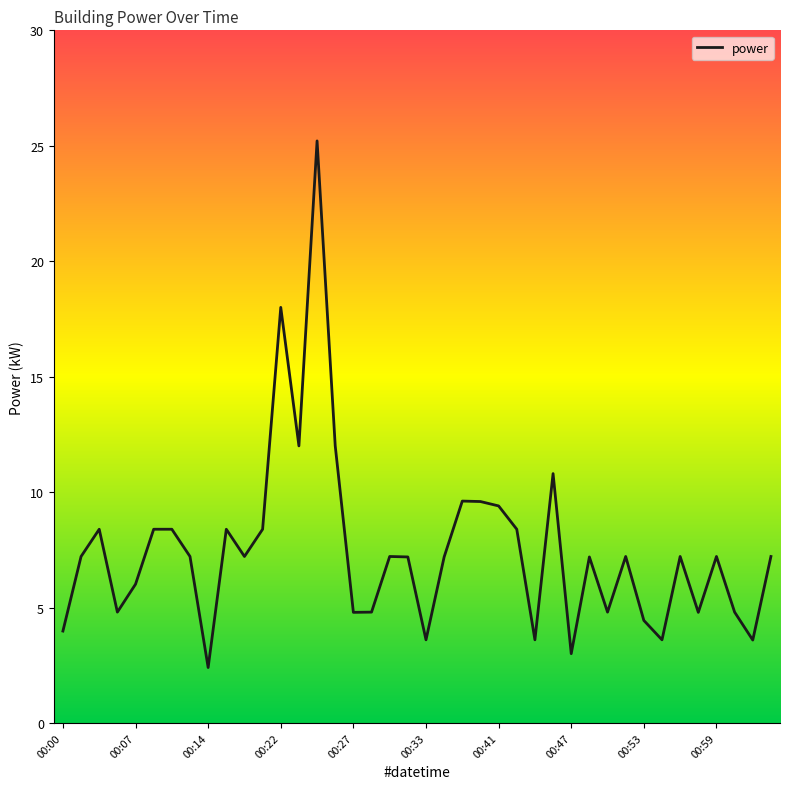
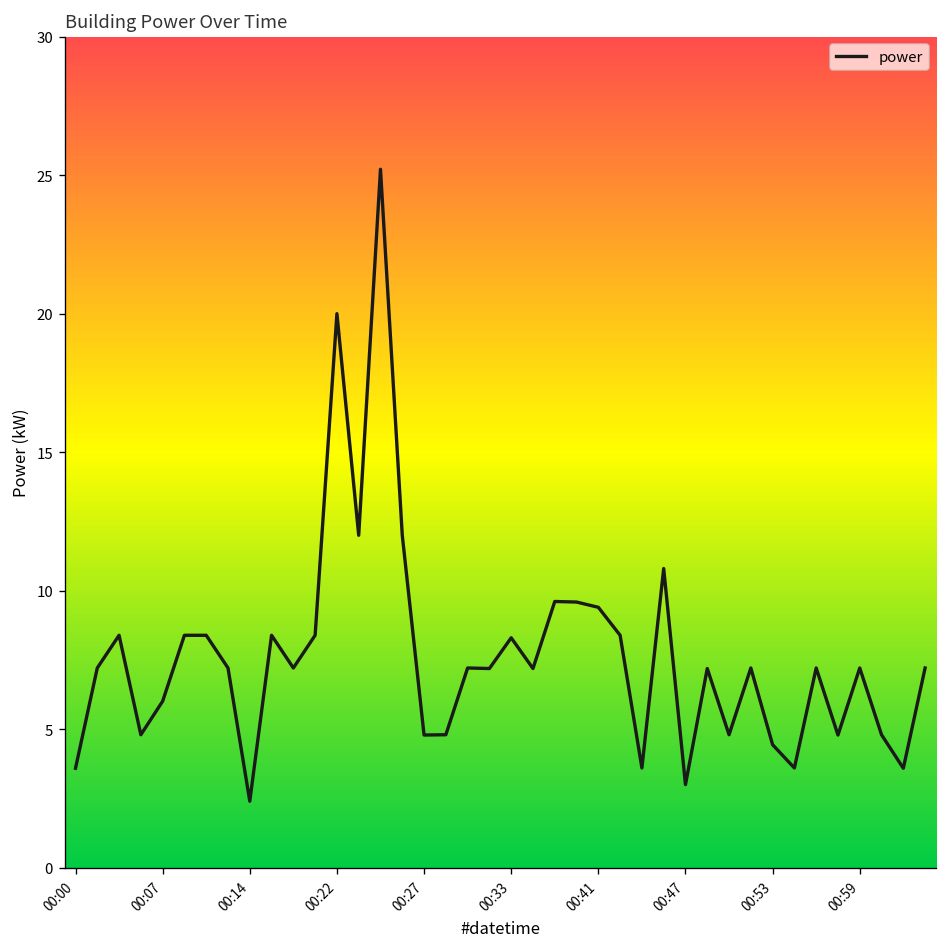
00:00: 4.0 -> 3.6
00:22: 18 -> 20
00:33: 3.6 -> 8.3
